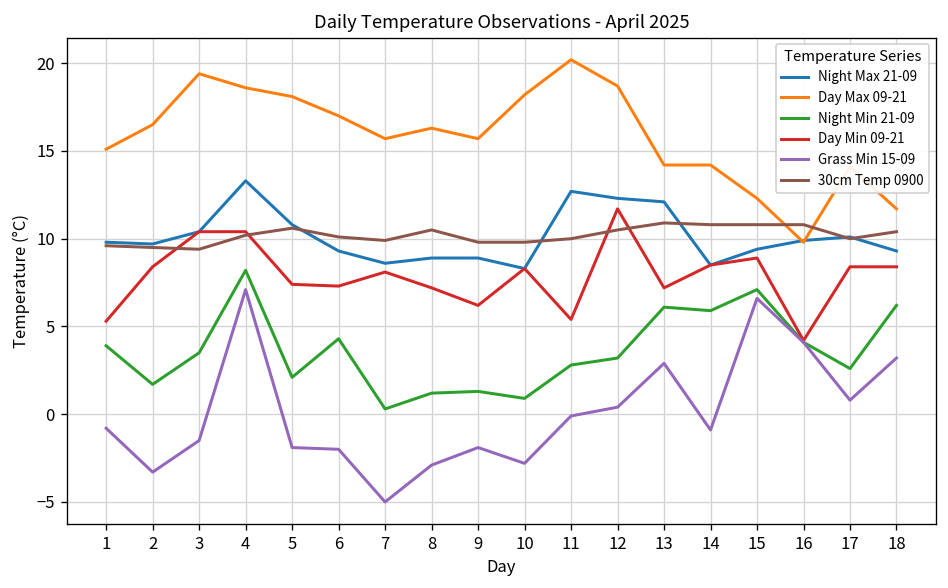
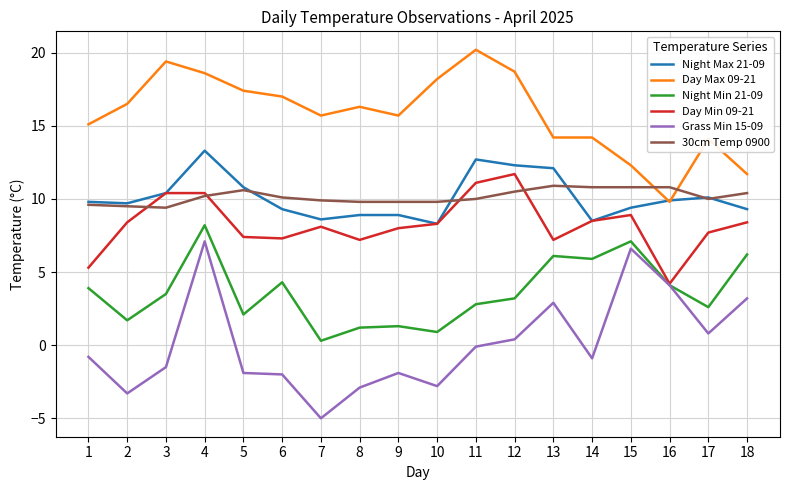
Day Max 09-21, 5: 18.1 -> 17.4
30cm Temp 0900, 8: 10.5 -> 9.8
Day Min 09-21, 9: 6.2 -> 8.0
Day Min 09-21, 11: 5.4 -> 11.1
Day Min 09-21, 17: 8.4 -> 7.7
